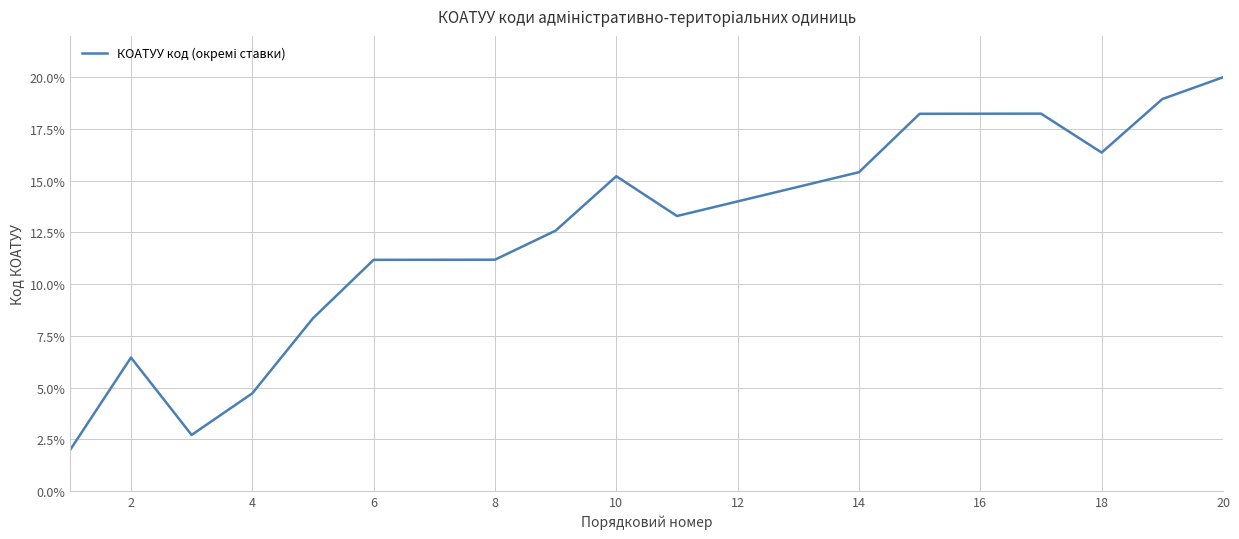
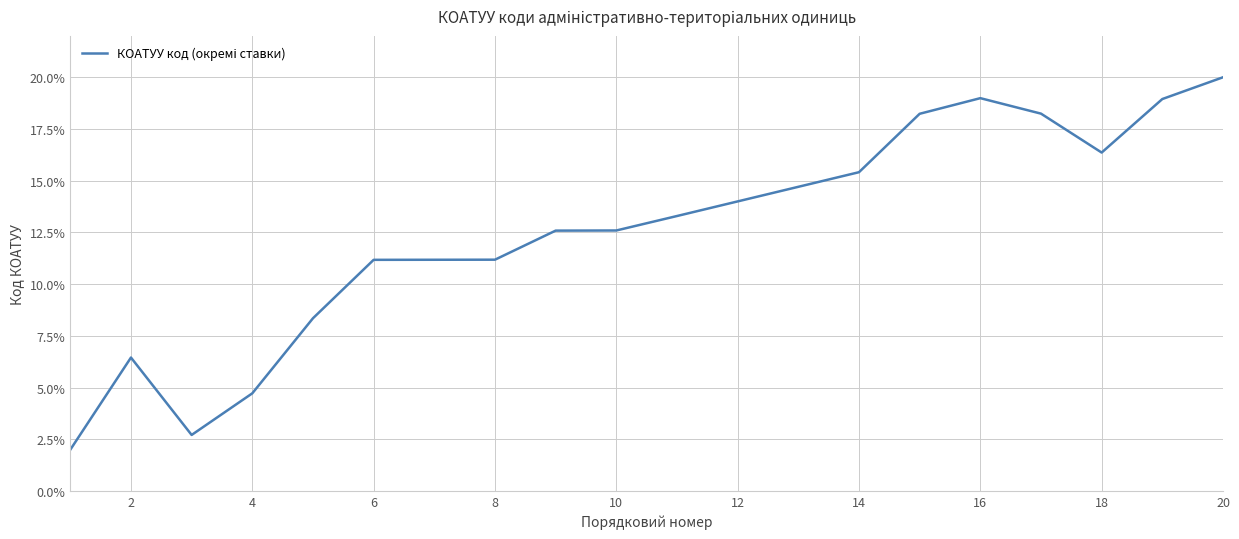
10: 15.2% -> 12.6%
16: 18.2% -> 19.0%
